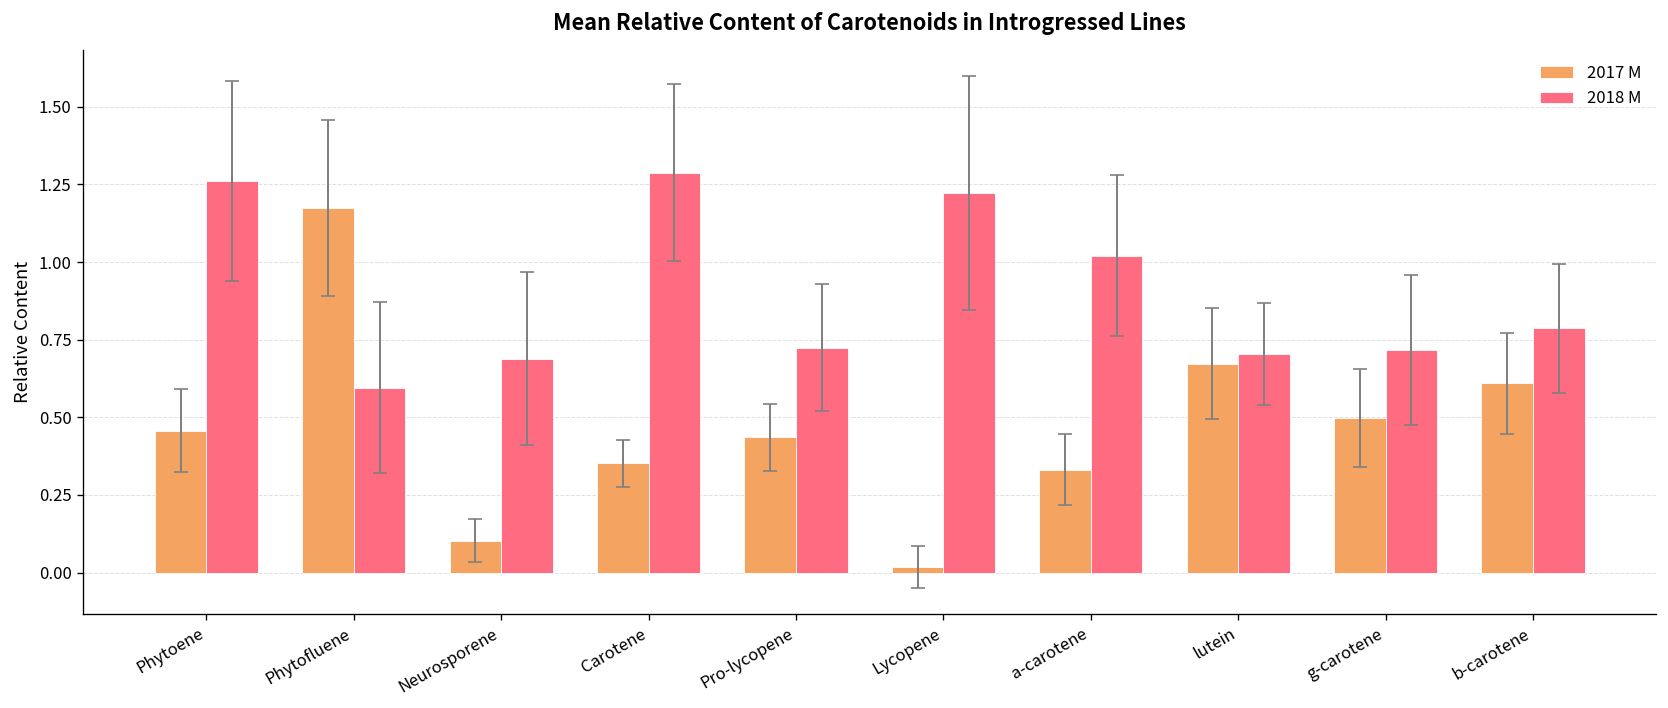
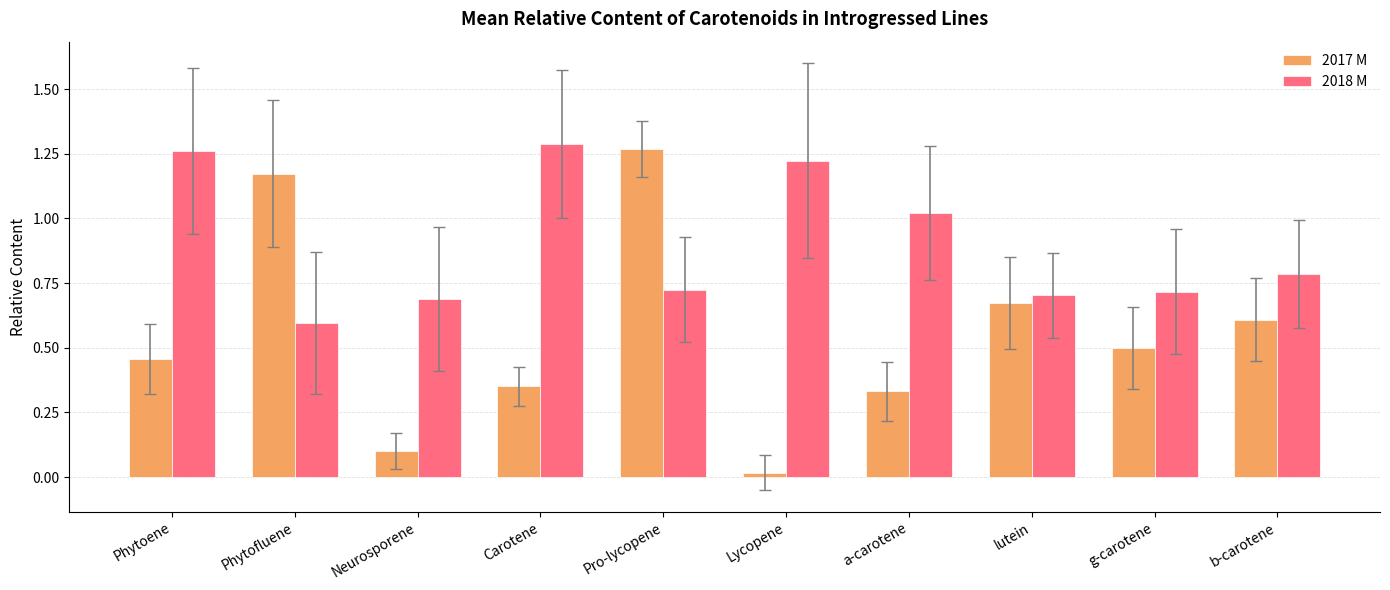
2017 M, Pro-lycopene: 0.44 -> 1.27
